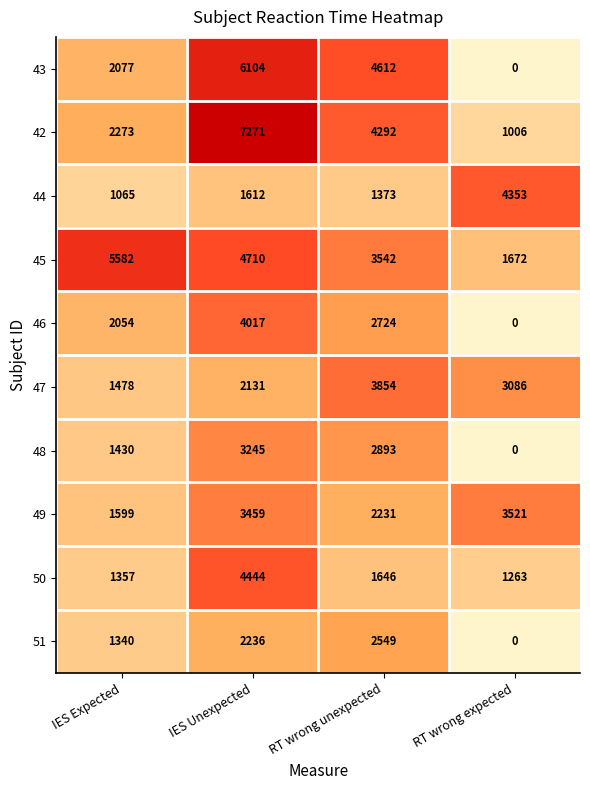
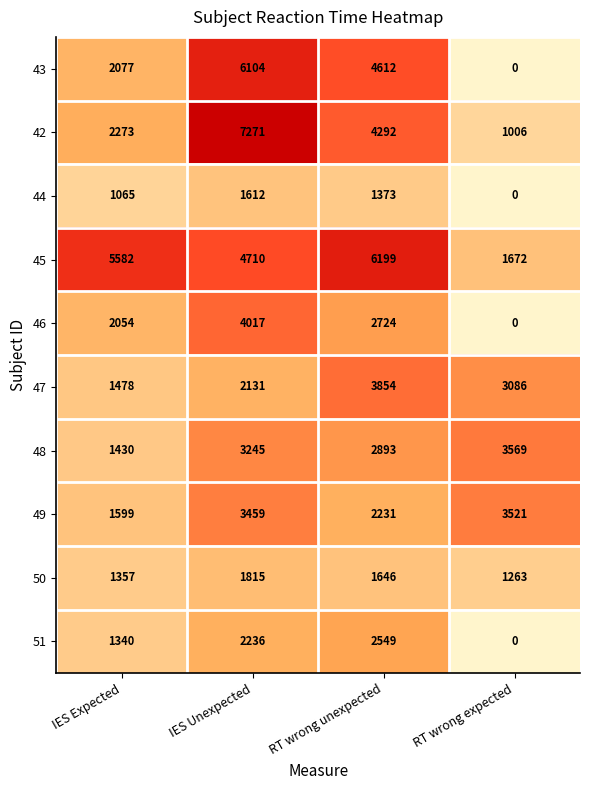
44, RT wrong expected: 4353 -> 0
45, RT wrong unexpected: 3542 -> 6199
48, RT wrong expected: 0 -> 3569
50, IES Unexpected: 4444 -> 1815
